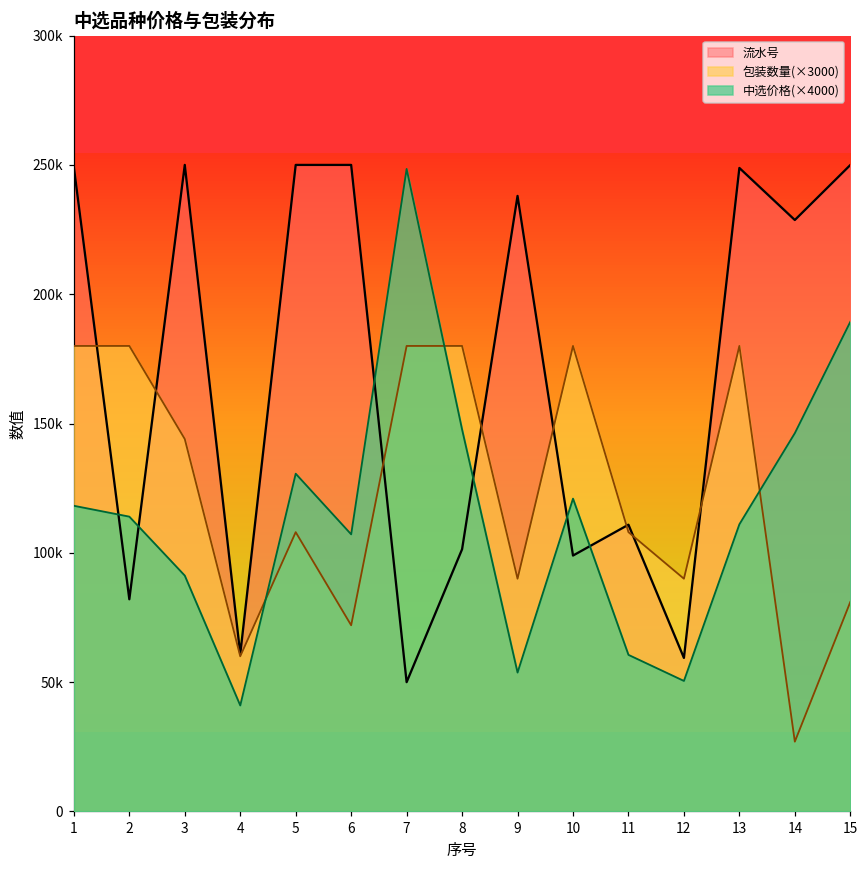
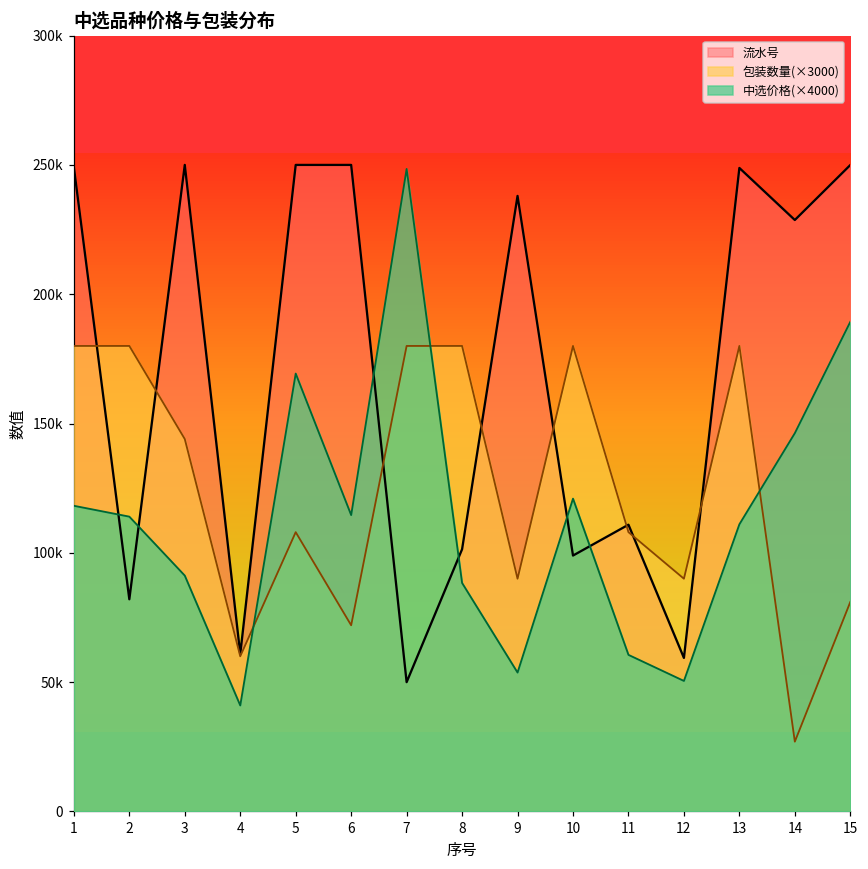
中选价格(×4000), 5: 131000 -> 169000
中选价格(×4000), 6: 107000 -> 115000
中选价格(×4000), 8: 148000 -> 88000
